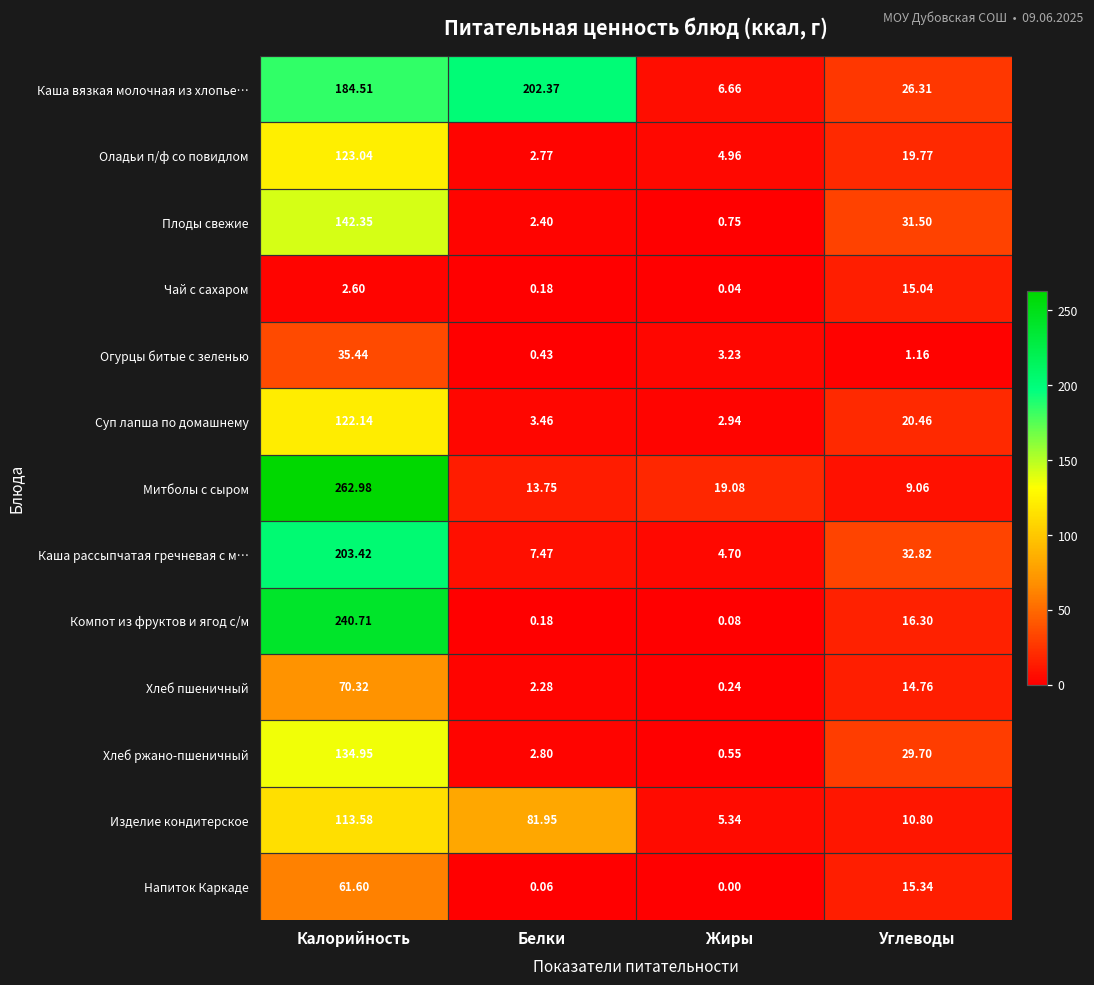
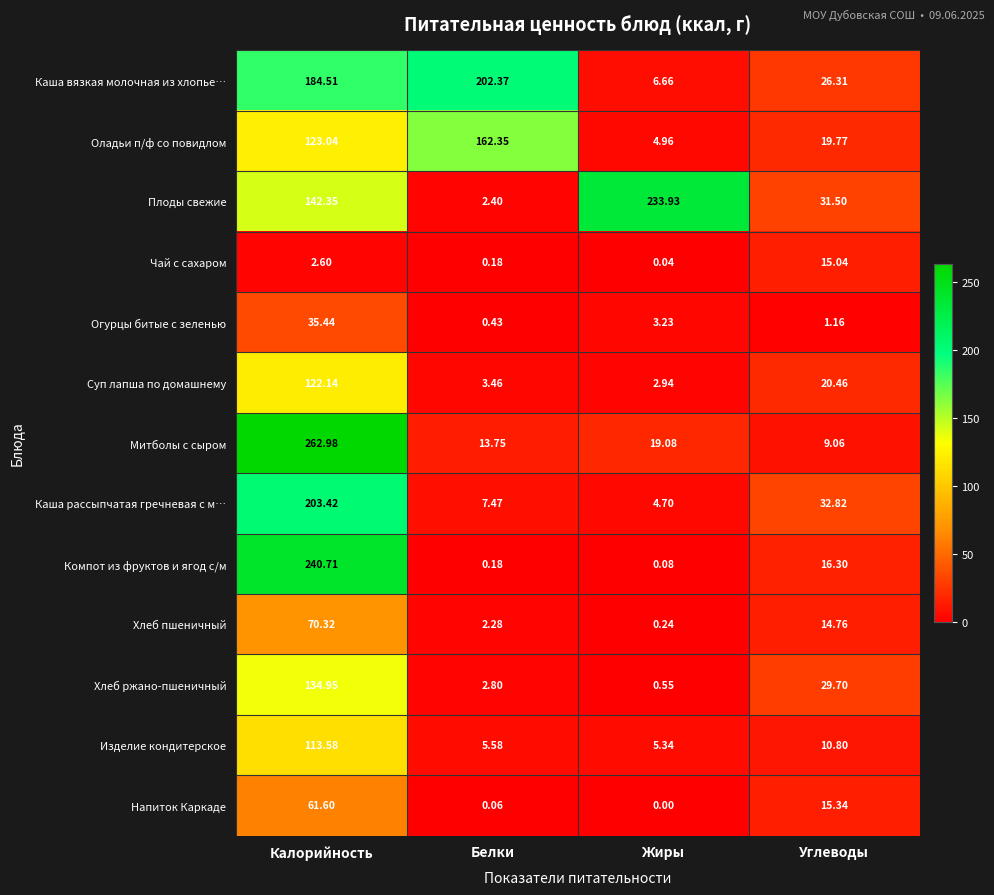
Оладьи п/ф со повидлом, Белки: 2.77 -> 162.35
Плоды свежие, Жиры: 0.75 -> 233.93
Изделие кондитерское, Белки: 81.95 -> 5.58
